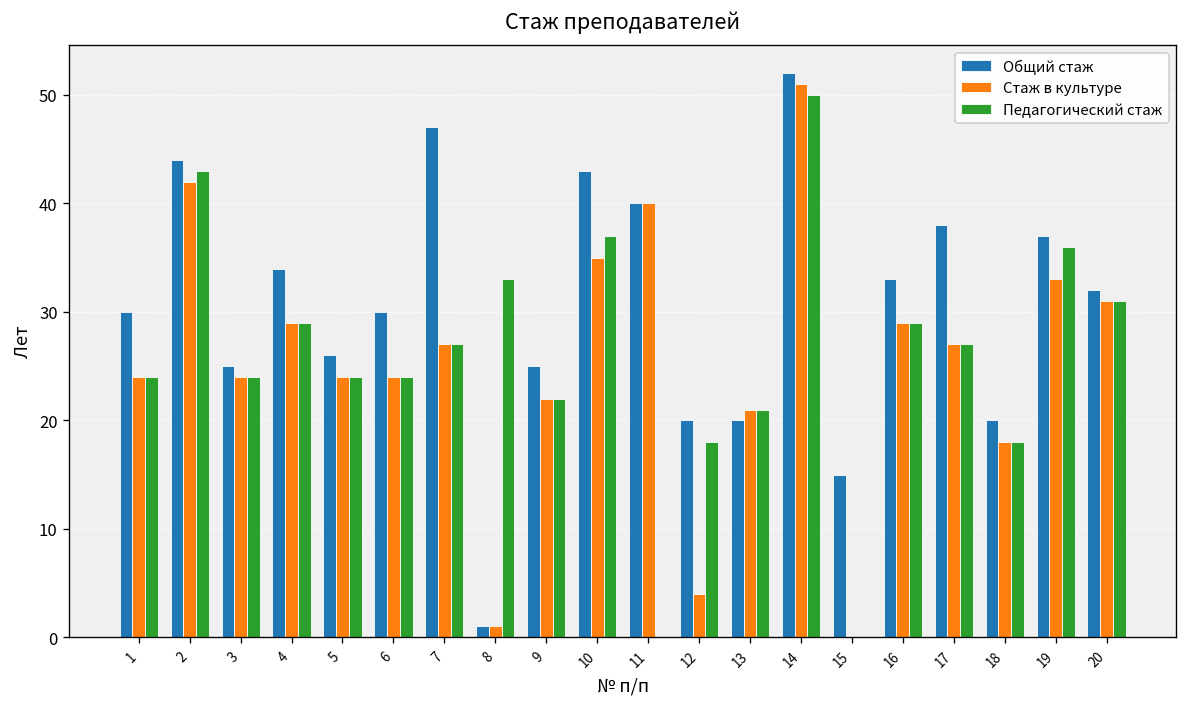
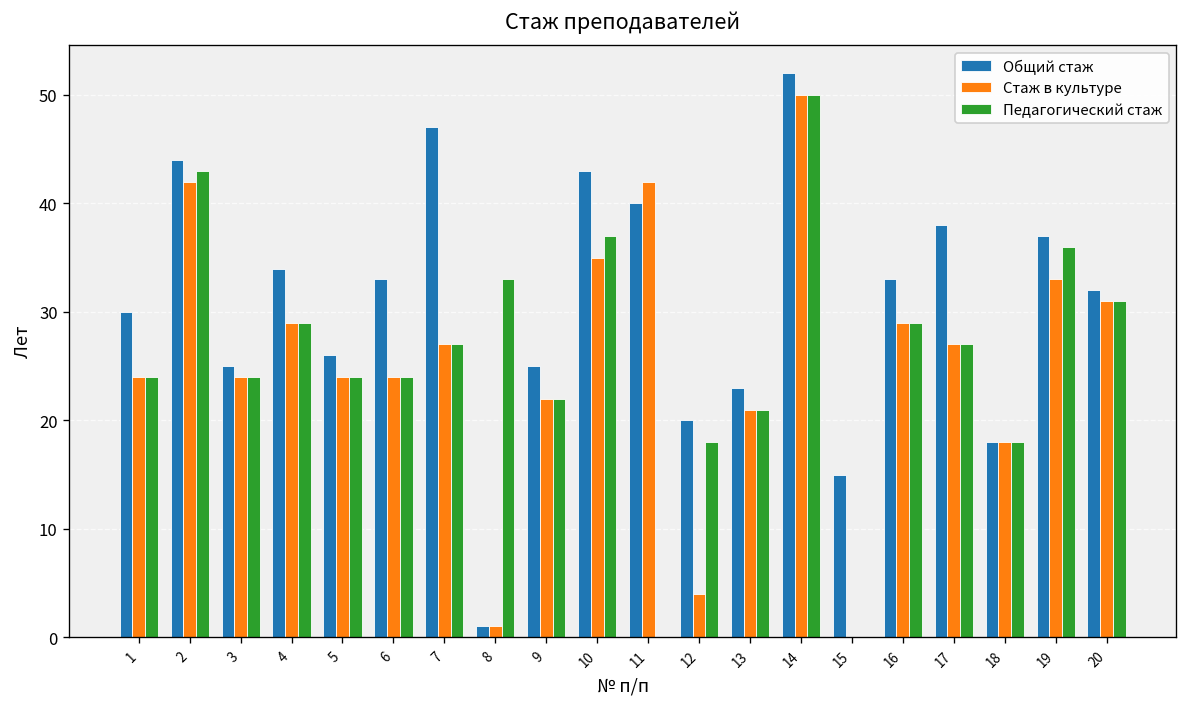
Общий стаж, 6: 30 -> 33
Стаж в культуре, 11: 40 -> 42
Общий стаж, 13: 20 -> 23
Стаж в культуре, 14: 51 -> 50
Общий стаж, 18: 20 -> 18
